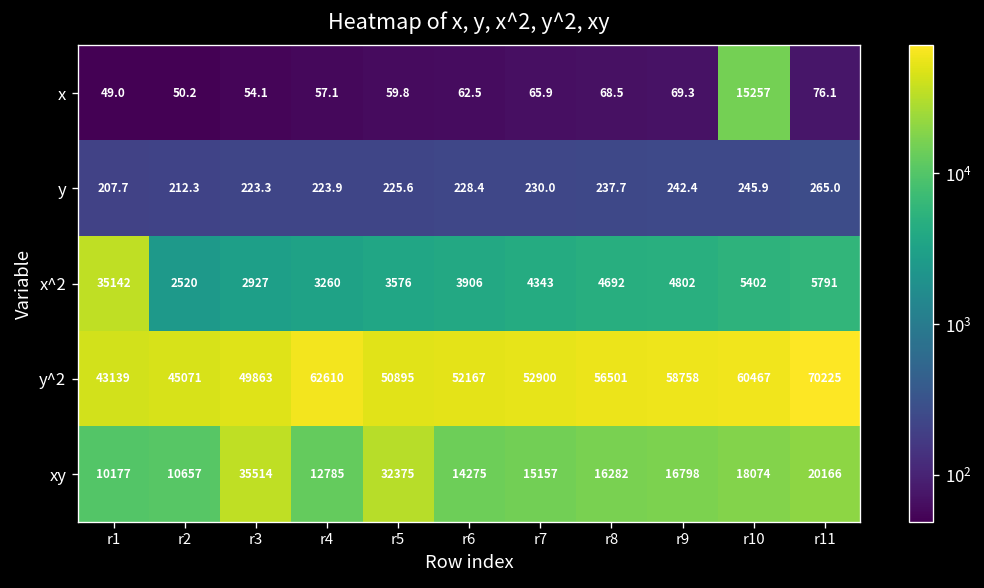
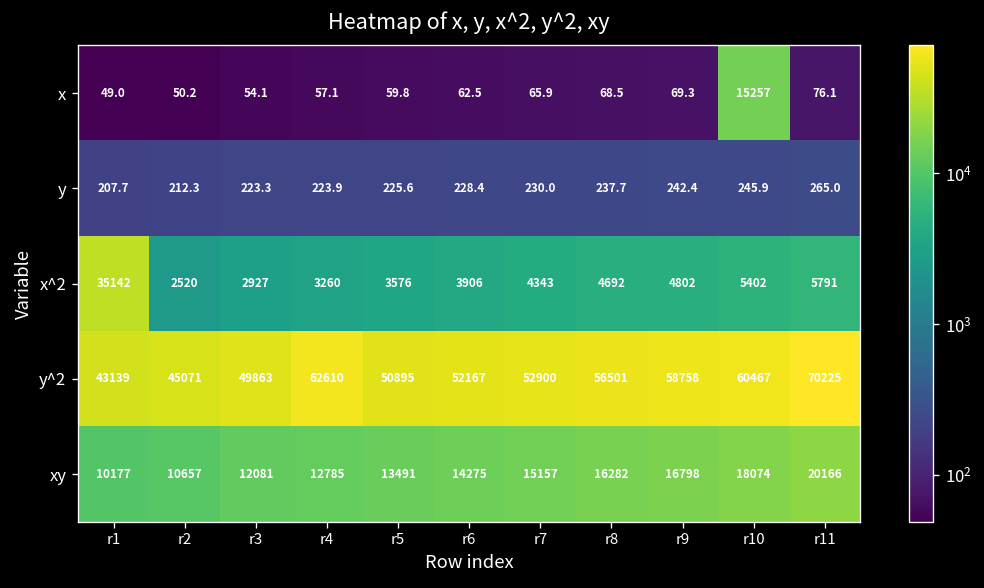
xy, r3: 35514 -> 12081
xy, r5: 32375 -> 13491
